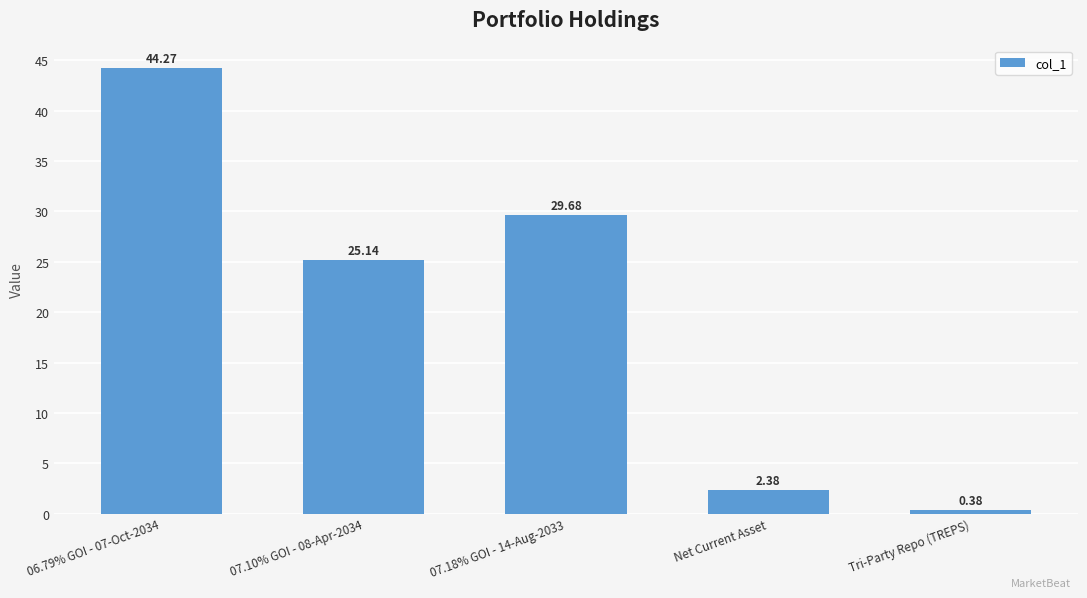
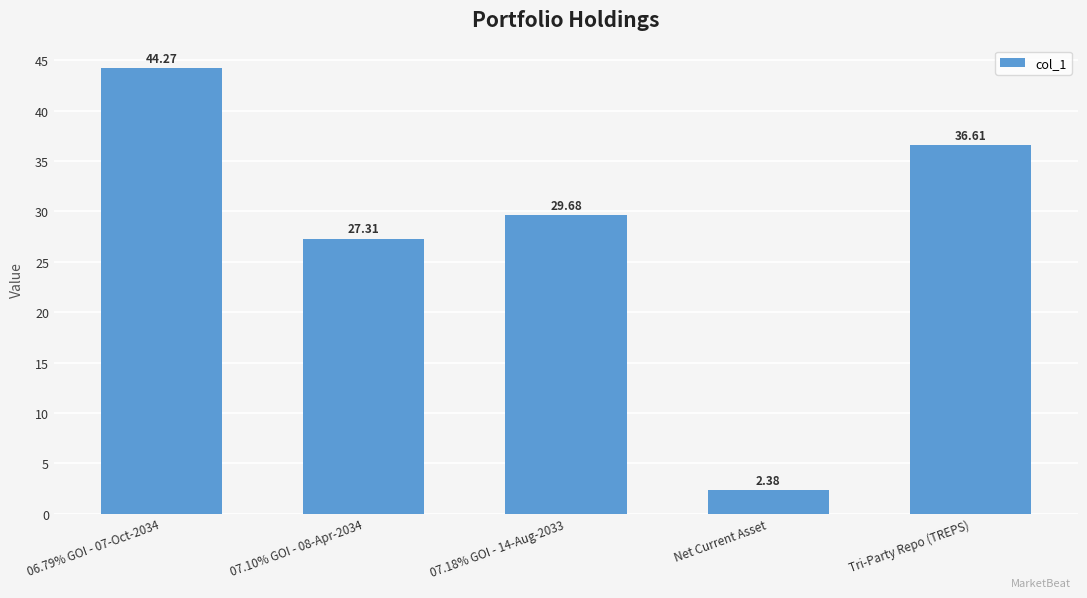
07.10% GOI - 08-Apr-2034: 25.14 -> 27.31
Tri-Party Repo (TREPS): 0.38 -> 36.61
